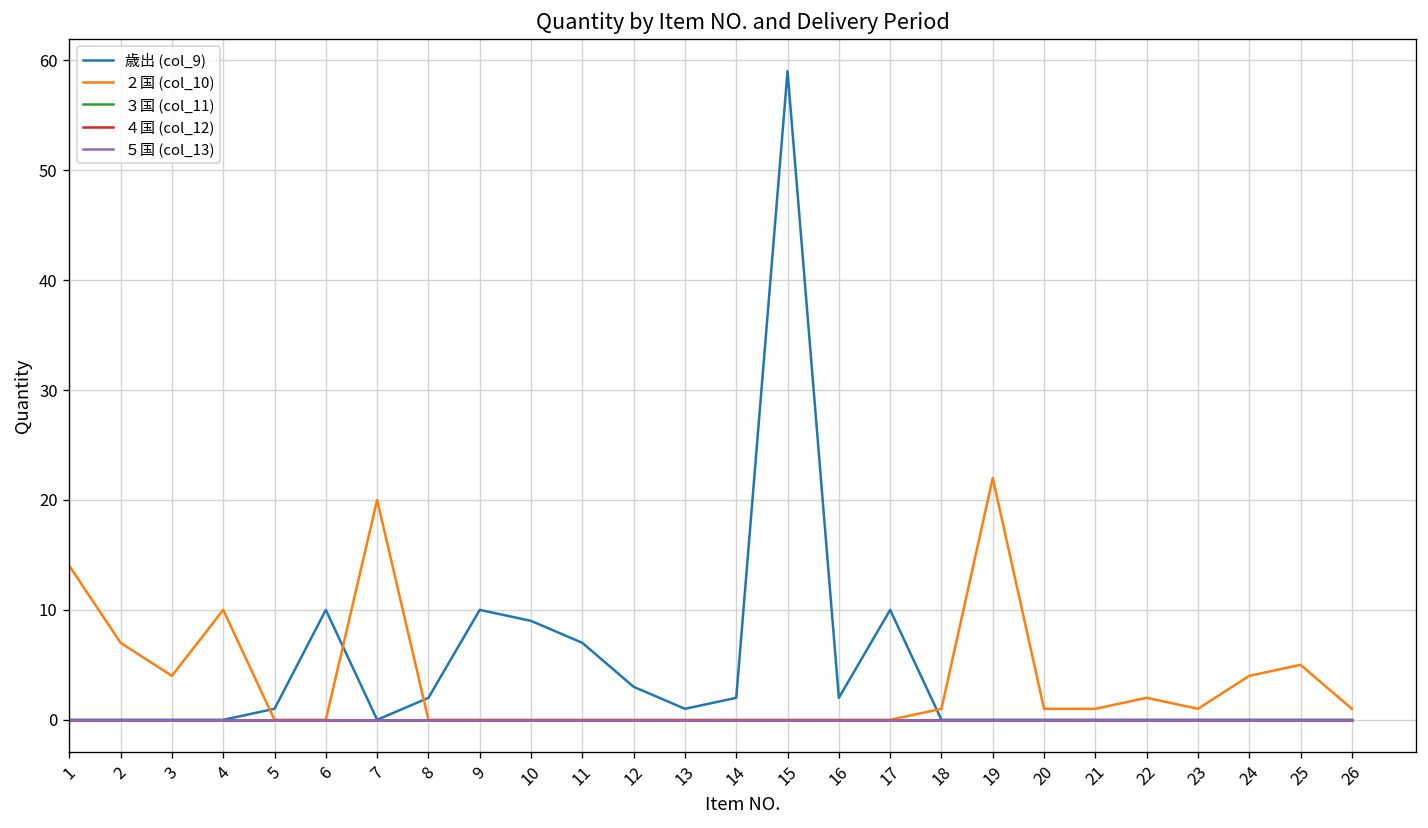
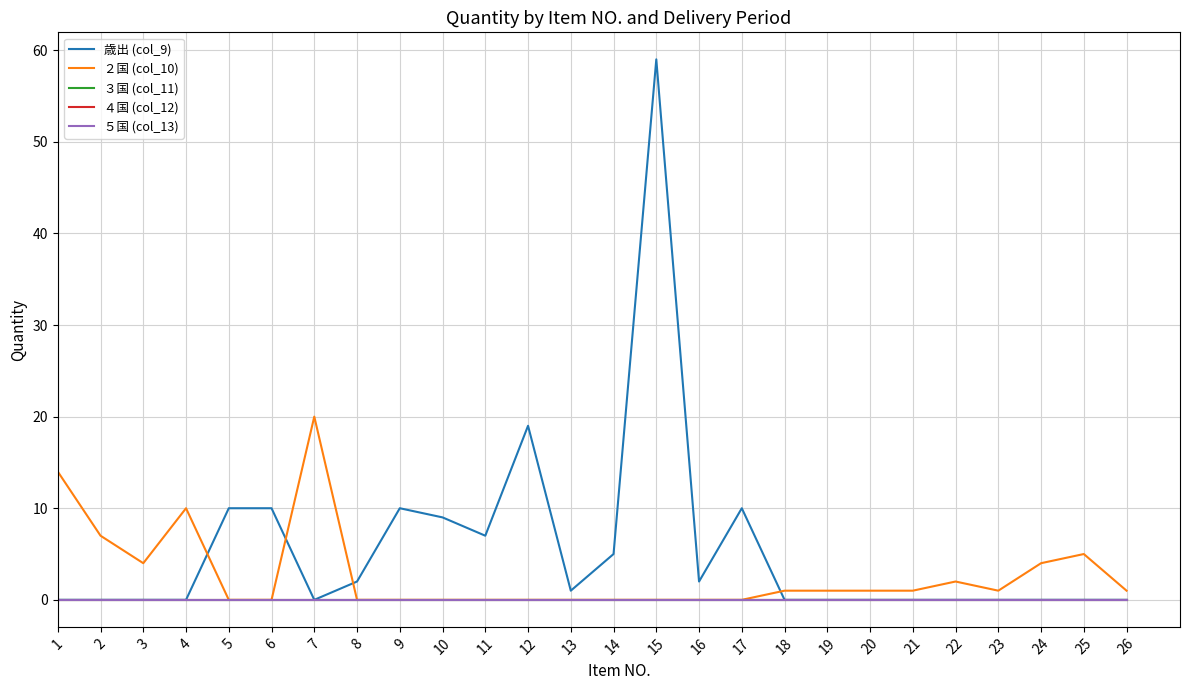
歳出 (col_9), 5: 1 -> 10
歳出 (col_9), 12: 3 -> 19
歳出 (col_9), 14: 2 -> 5
２国 (col_10), 19: 22 -> 1
